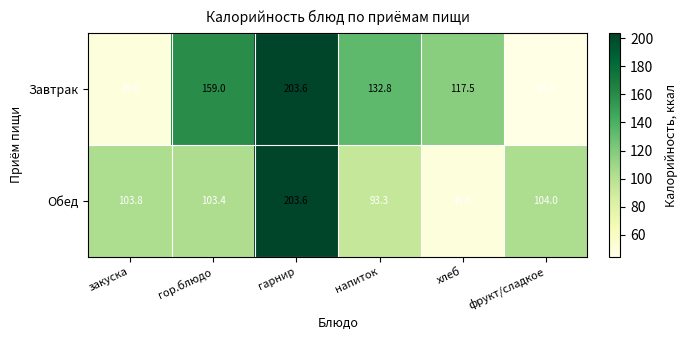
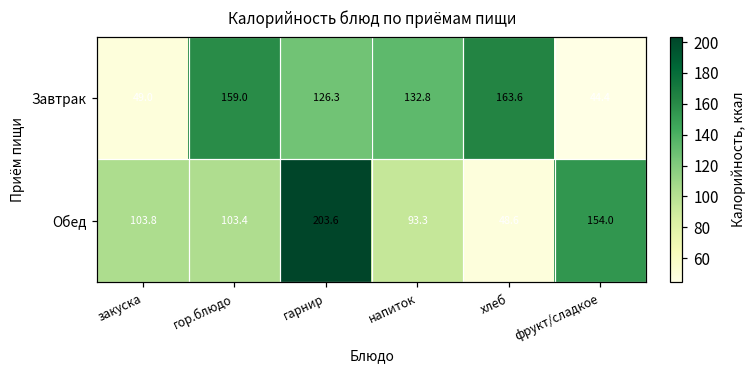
Завтрак, гарнир: 203.6 -> 126.3
Завтрак, хлеб: 117.5 -> 163.6
Обед, фрукт/сладкое: 104.0 -> 154.0
